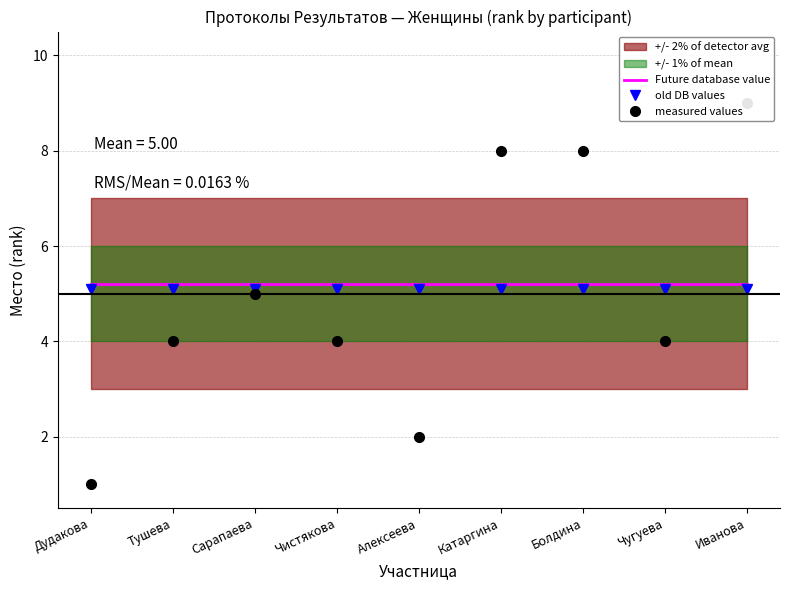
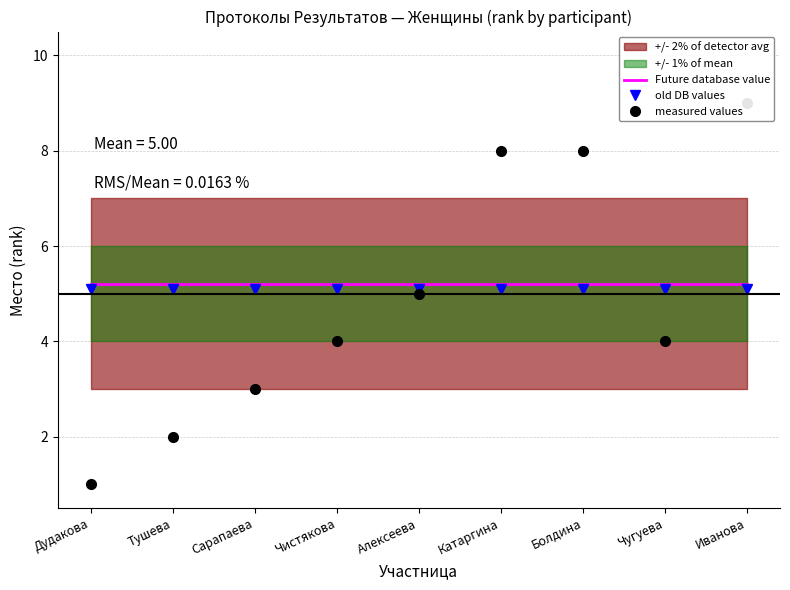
measured values, Тушева: 4 -> 2
measured values, Сарапаева: 5 -> 3
measured values, Алексеева: 2 -> 5
